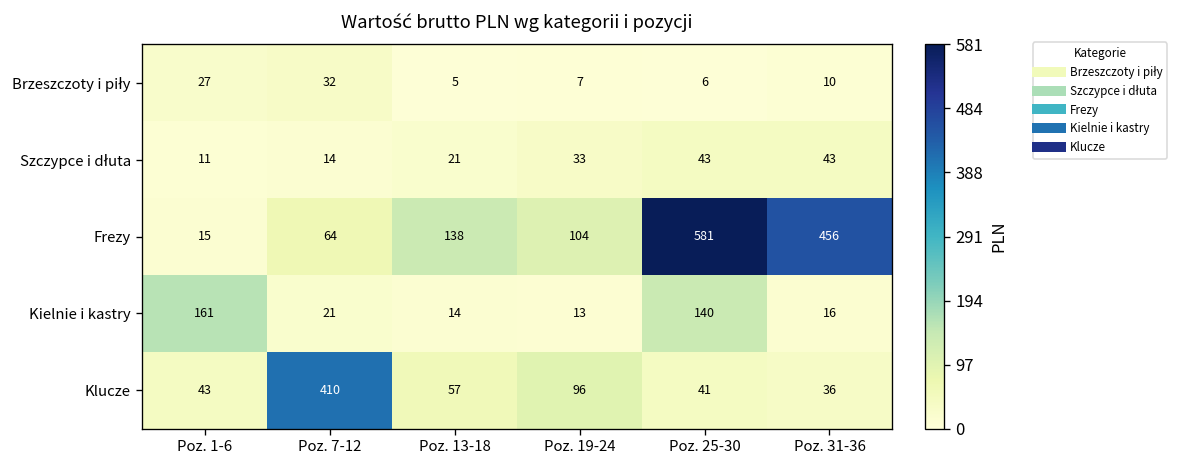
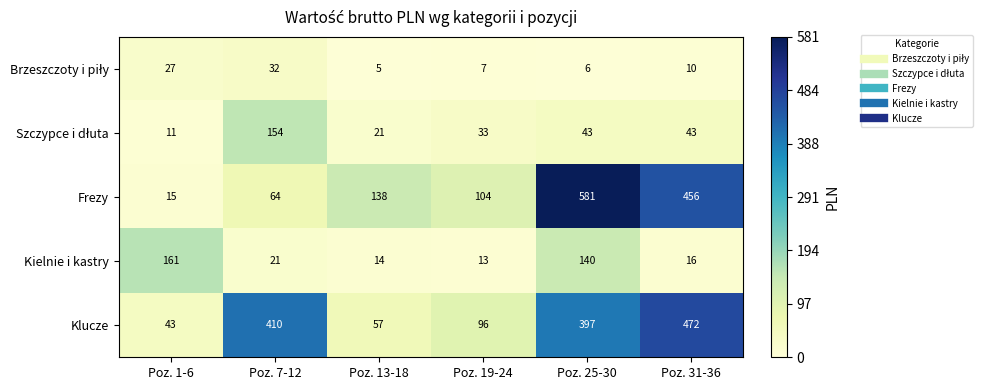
Szczypce i dłuta, Poz. 7-12: 14 -> 154
Klucze, Poz. 25-30: 41 -> 397
Klucze, Poz. 31-36: 36 -> 472
